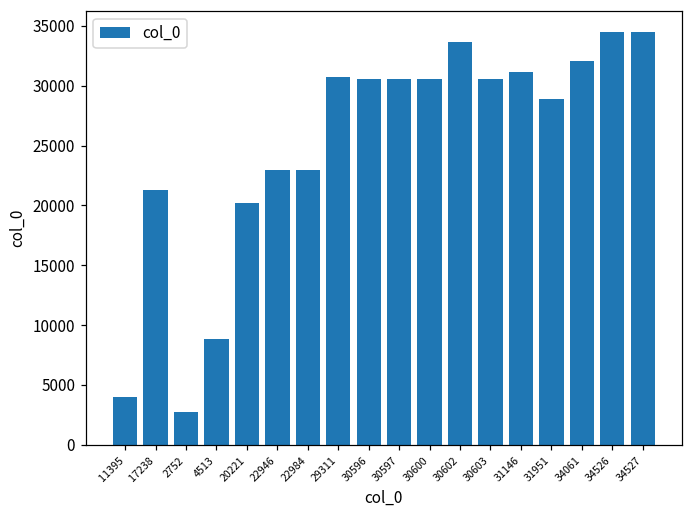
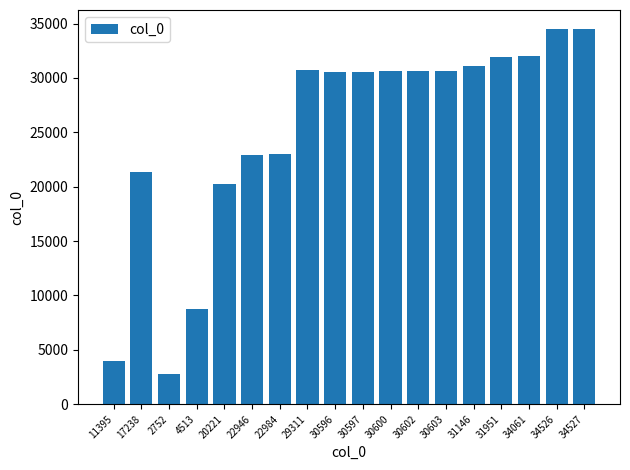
30602: 33700 -> 30600
31951: 28900 -> 32000
